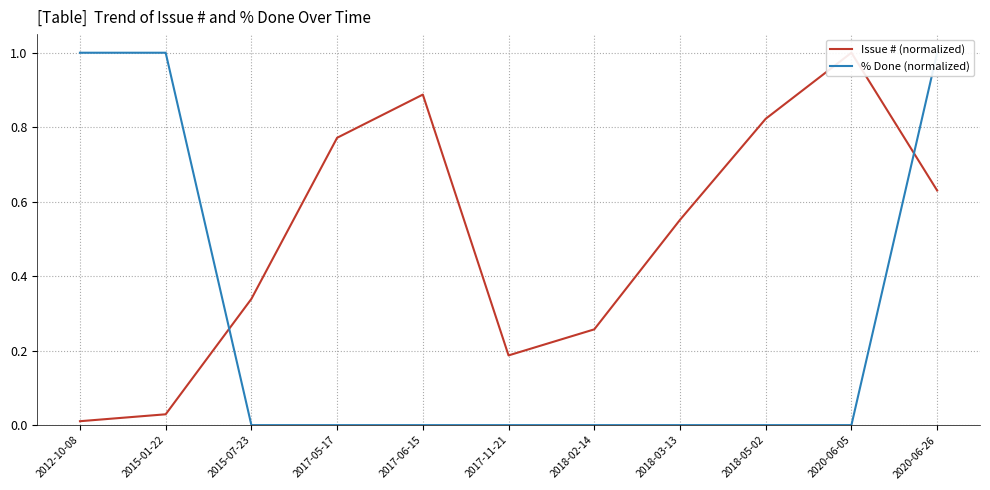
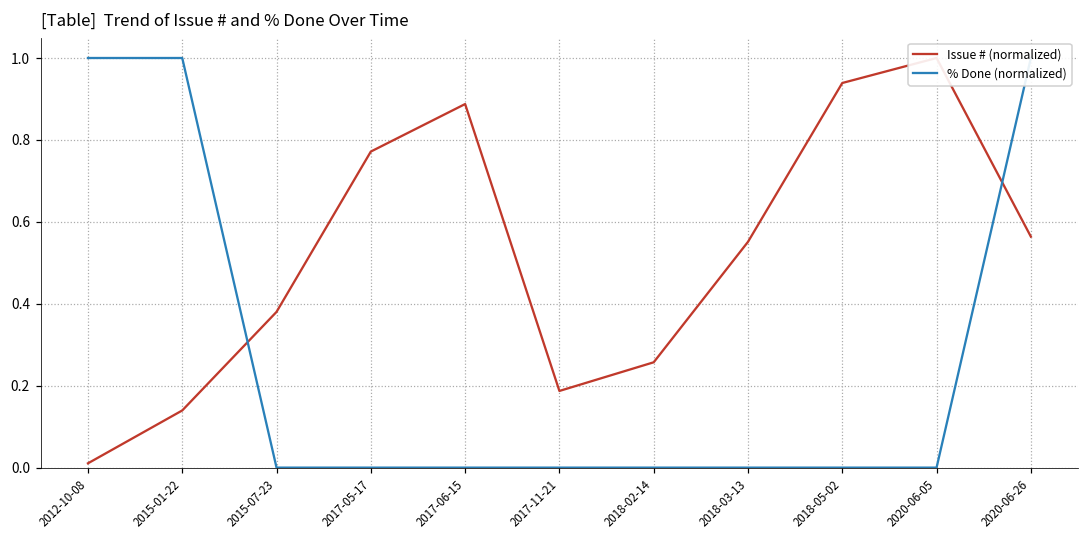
Issue # (normalized), 2015-01-22: 0.03 -> 0.14
Issue # (normalized), 2015-07-23: 0.34 -> 0.38
Issue # (normalized), 2018-05-02: 0.82 -> 0.94
Issue # (normalized), 2020-06-26: 0.63 -> 0.56
